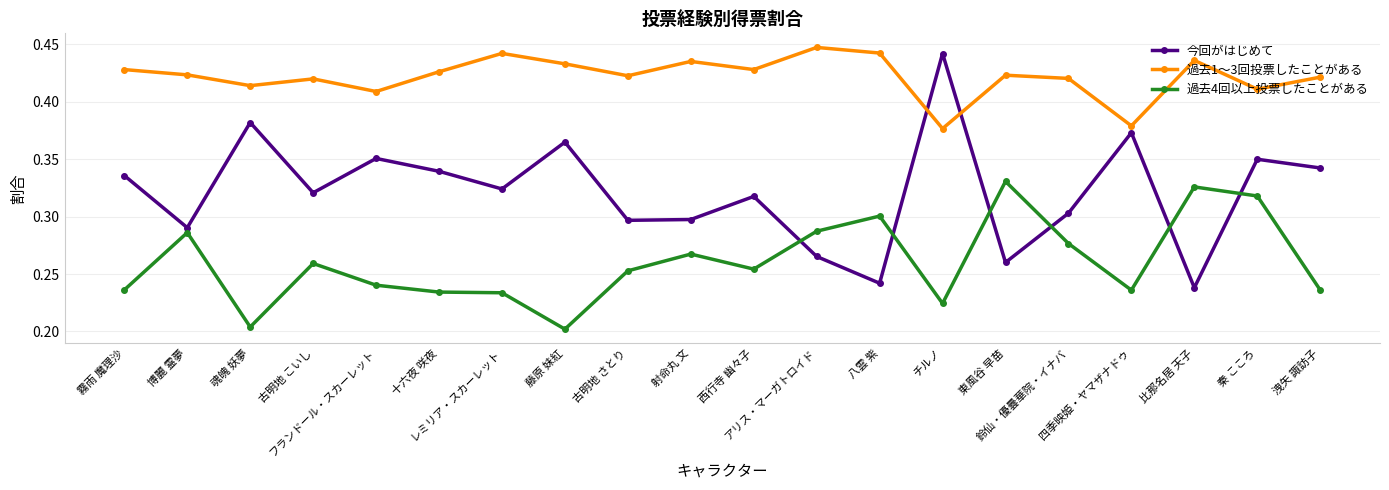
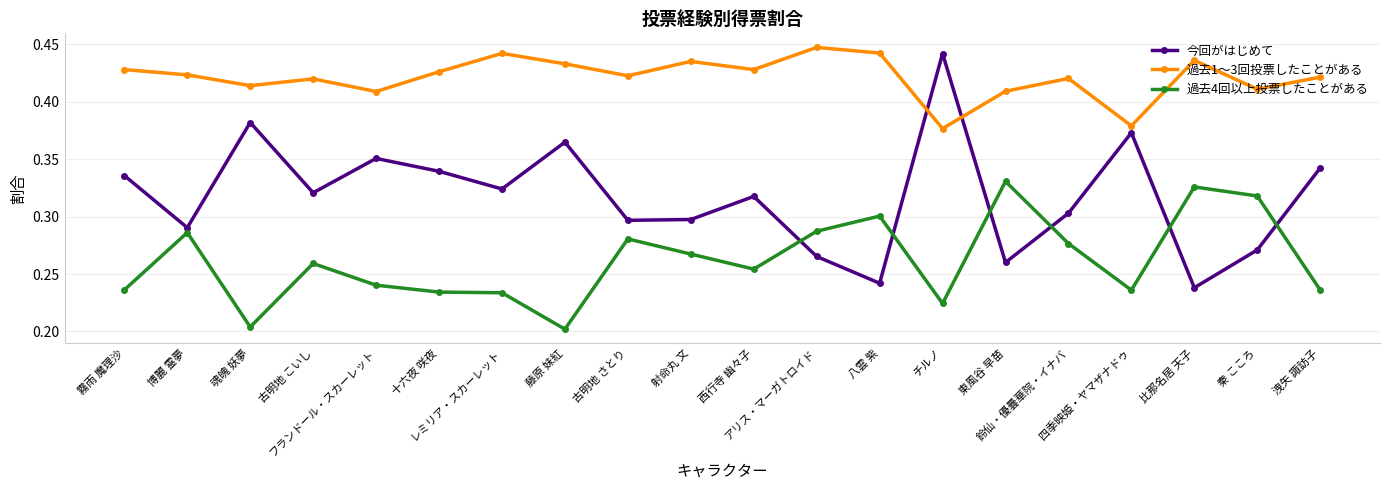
過去4回以上投票したことがある, 古明地 さとり: 0.253 -> 0.281
過去1～3回投票したことがある, 東風谷 早苗: 0.423 -> 0.409
今回がはじめて, 秦 こころ: 0.350 -> 0.271
